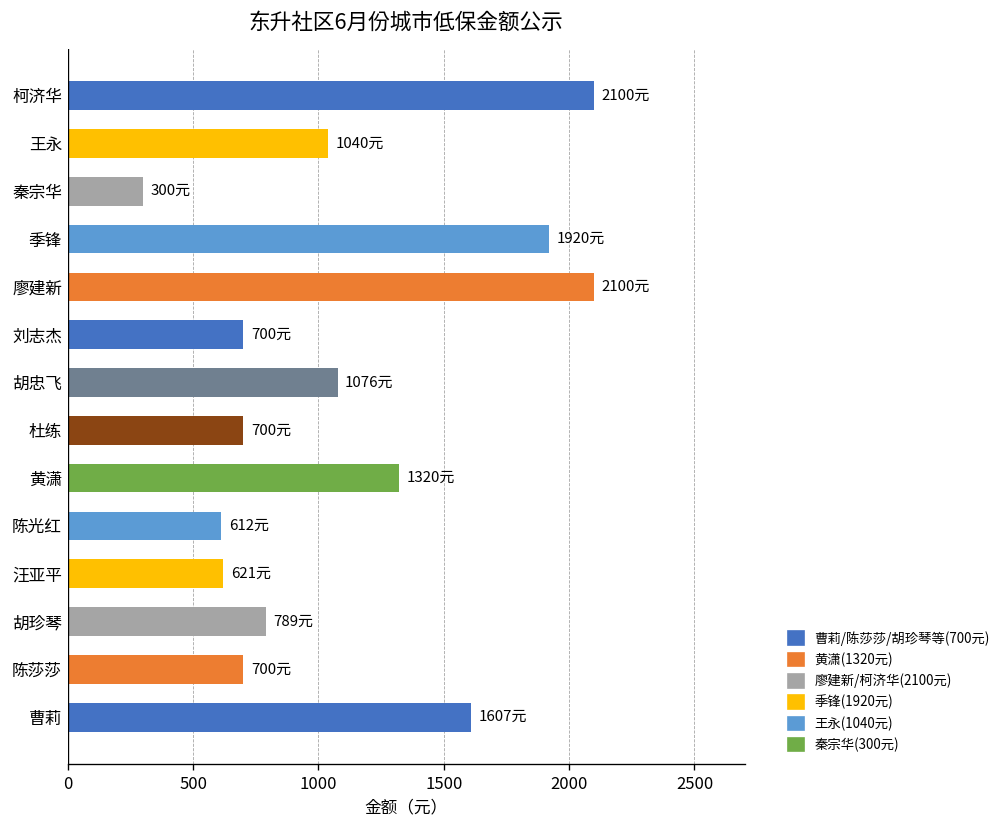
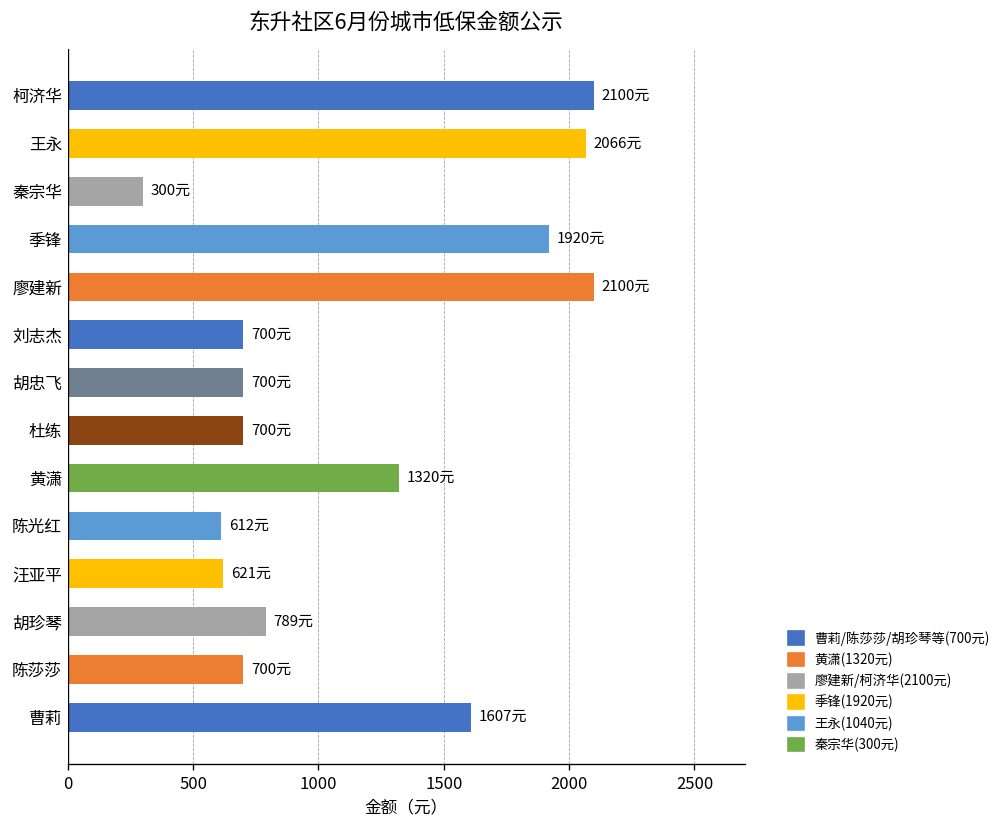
王永: 1040元 -> 2066元
胡忠飞: 1076元 -> 700元
